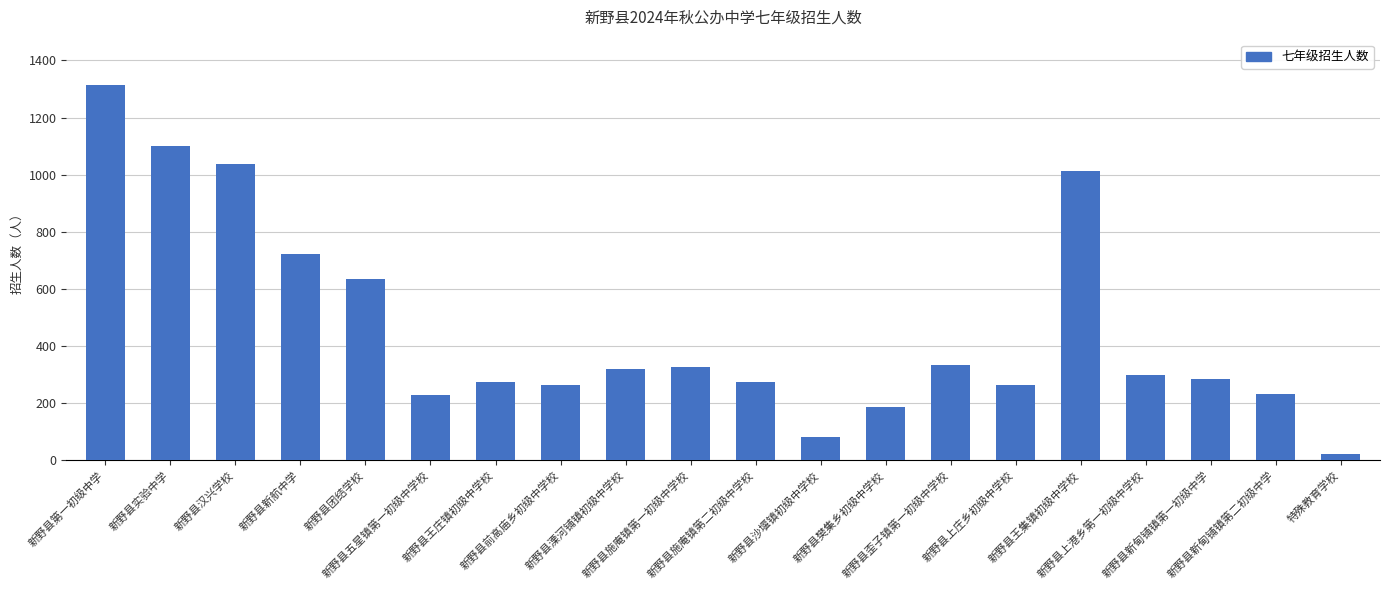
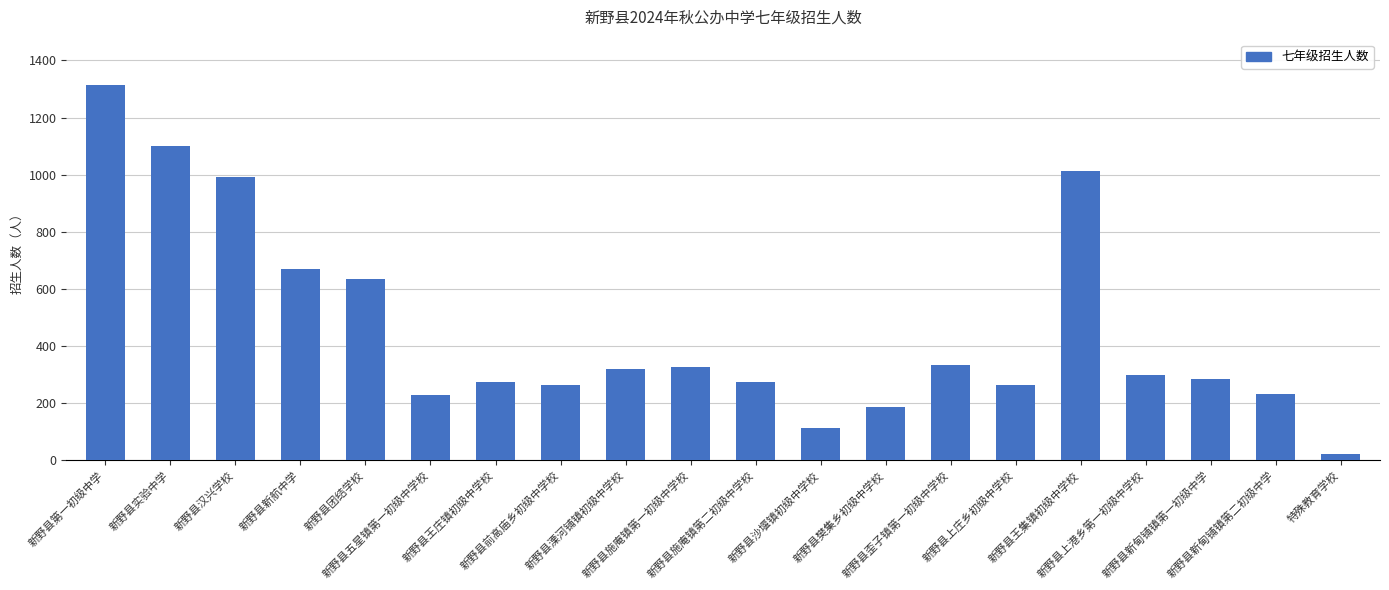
新野县汉兴学校: 1040 -> 990
新野县新航中学: 720 -> 670
新野县沙堰镇初级中学校: 80 -> 110
